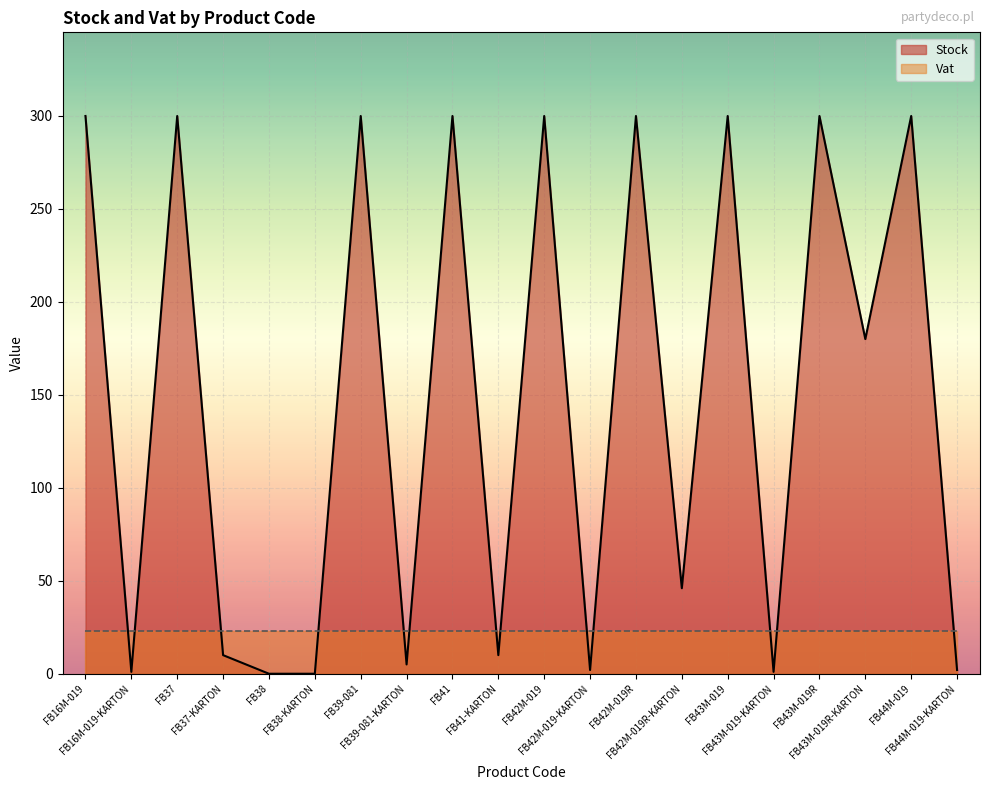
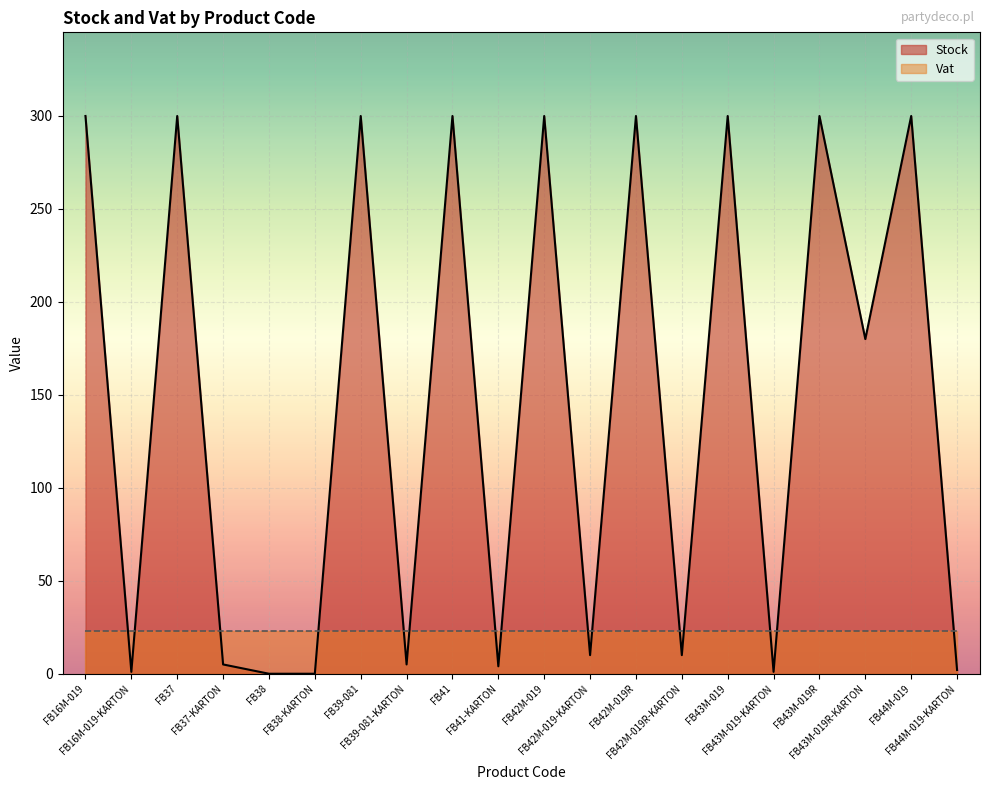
Stock, FB37-KARTON: 10 -> 5
Stock, FB41-KARTON: 10 -> 4
Stock, FB42M-019-KARTON: 2 -> 10
Stock, FB42M-019R-KARTON: 46 -> 10
